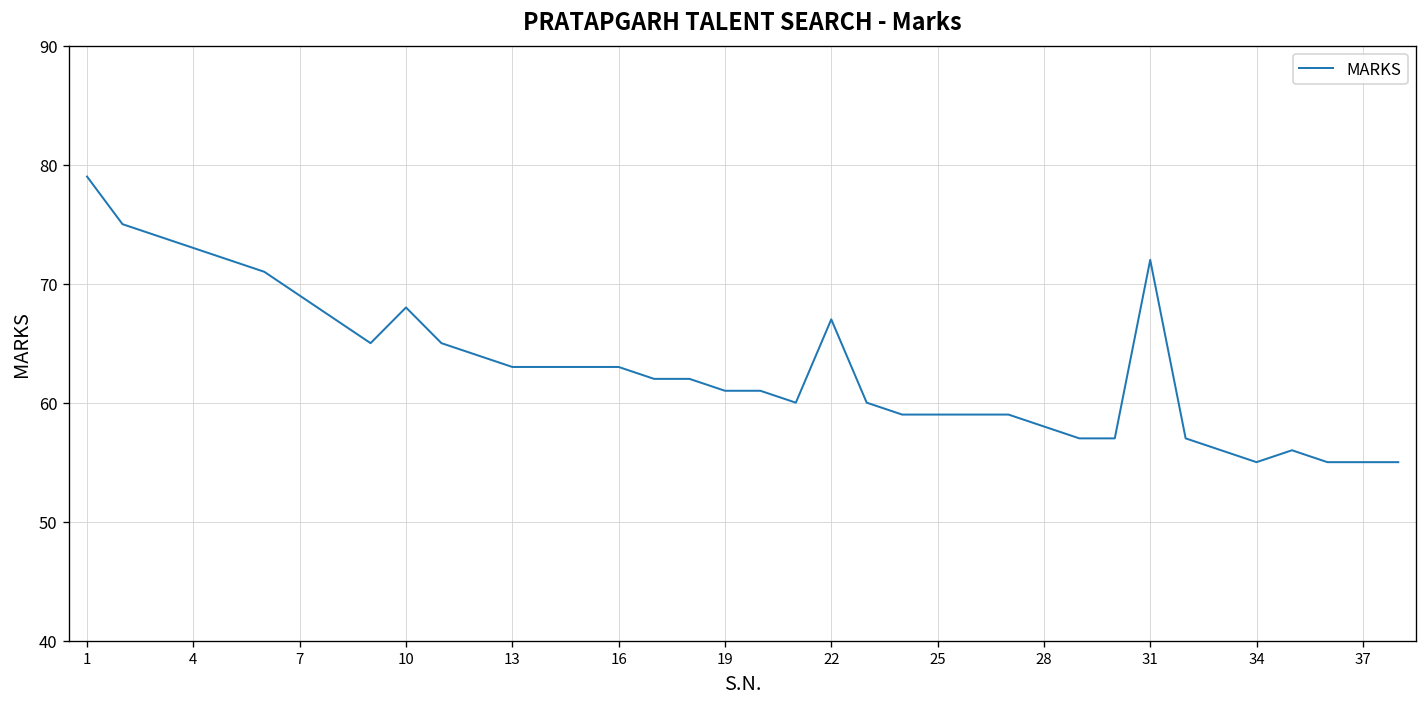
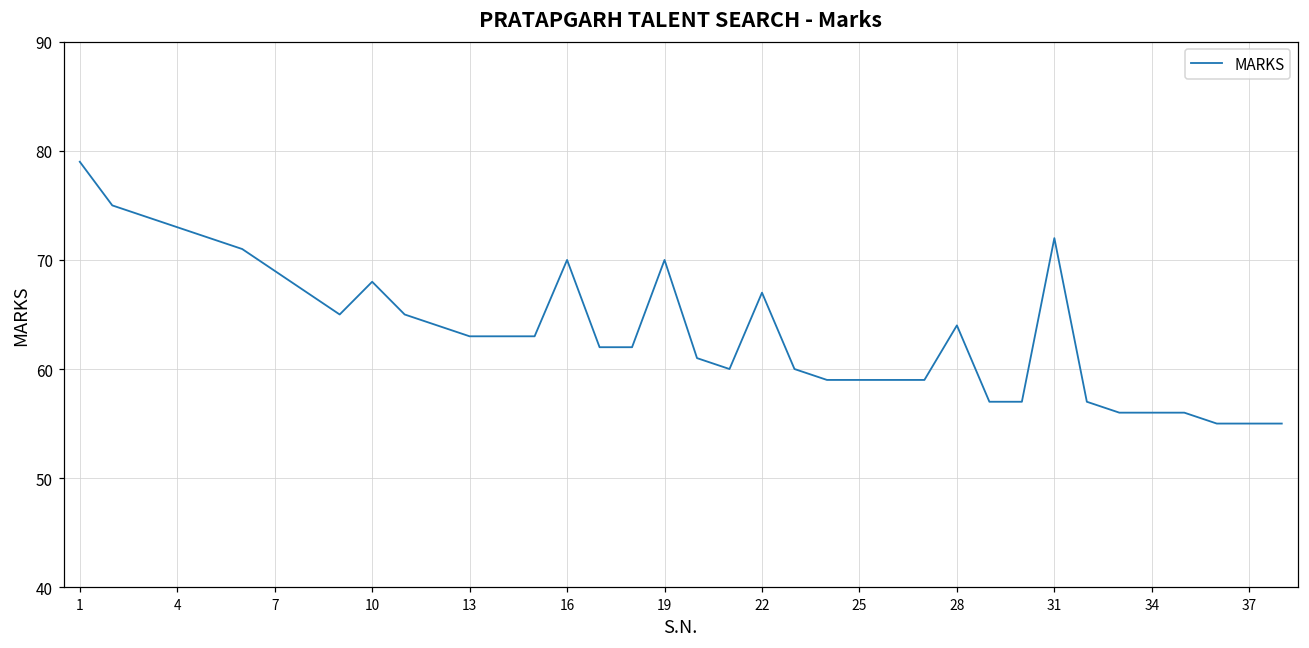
16: 63 -> 70
19: 61 -> 70
28: 58 -> 64
34: 55 -> 56
